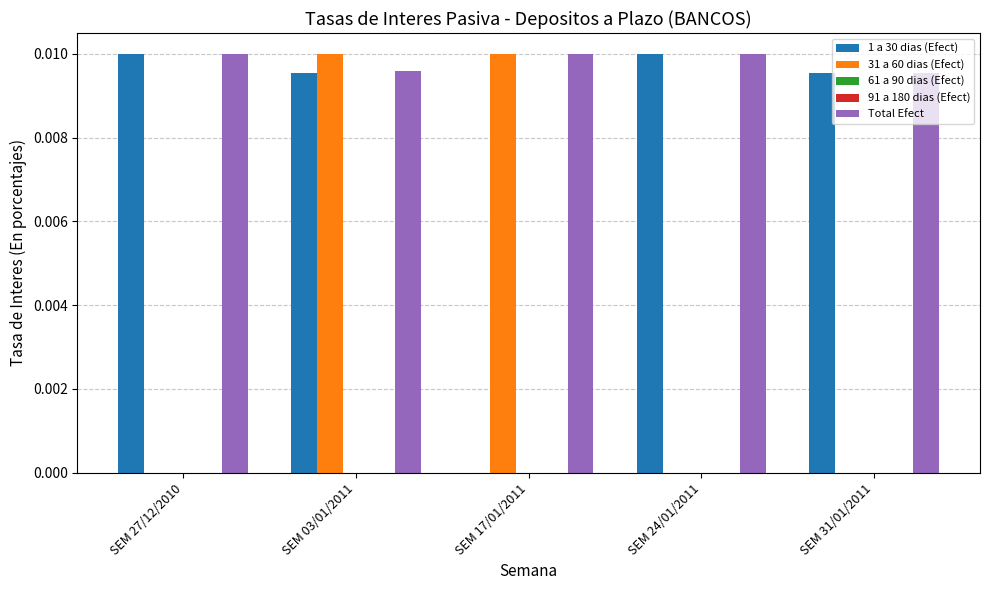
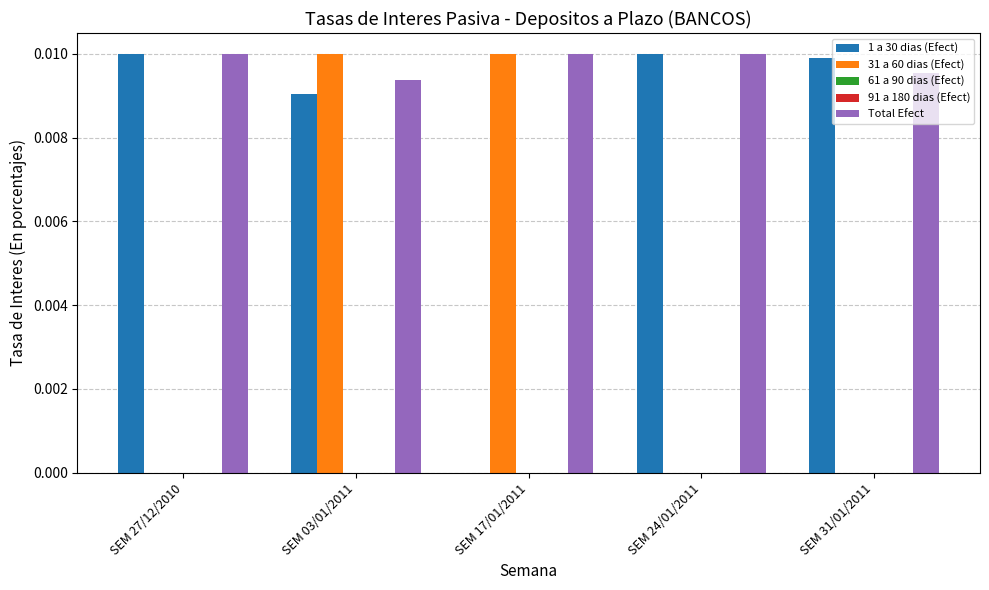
1 a 30 dias (Efect), SEM 03/01/2011: 0.0095 -> 0.0090
Total Efect, SEM 03/01/2011: 0.0096 -> 0.0094
1 a 30 dias (Efect), SEM 31/01/2011: 0.0095 -> 0.0099
